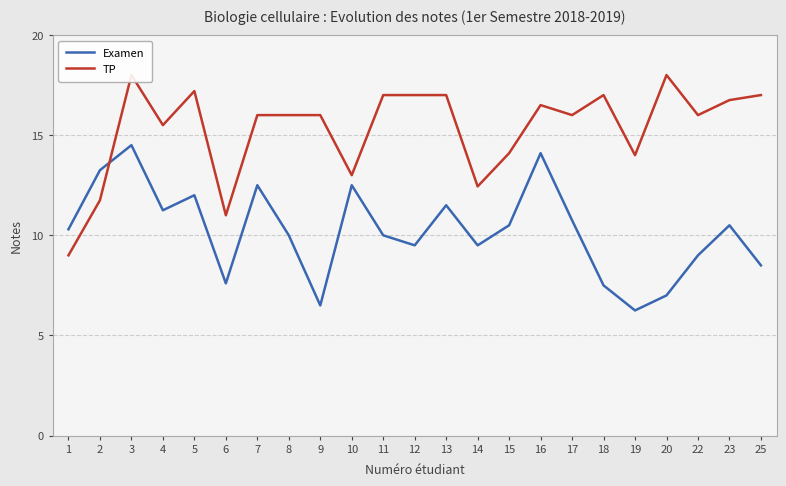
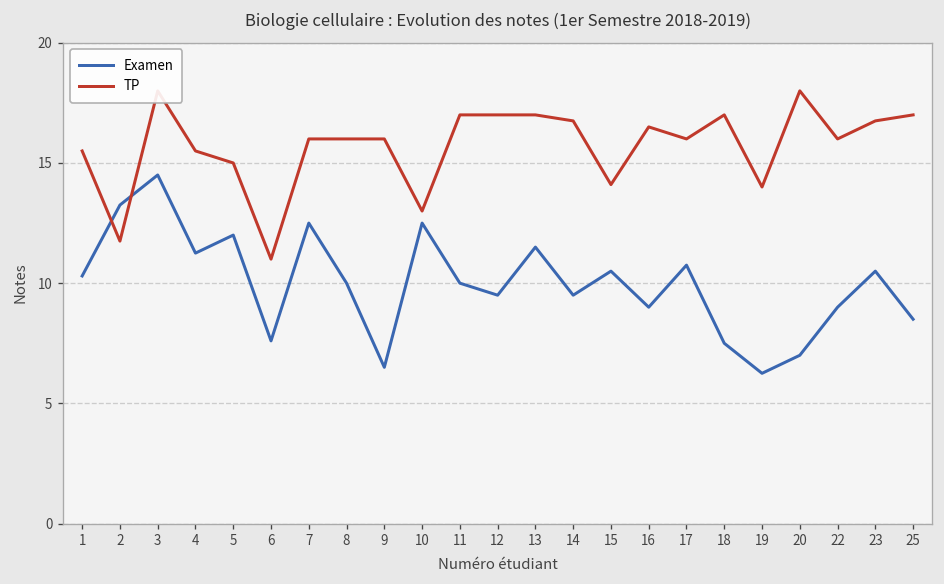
TP, 1: 9.0 -> 15.5
TP, 5: 17.2 -> 15.0
TP, 14: 12.4 -> 16.8
Examen, 16: 14.1 -> 9.0
